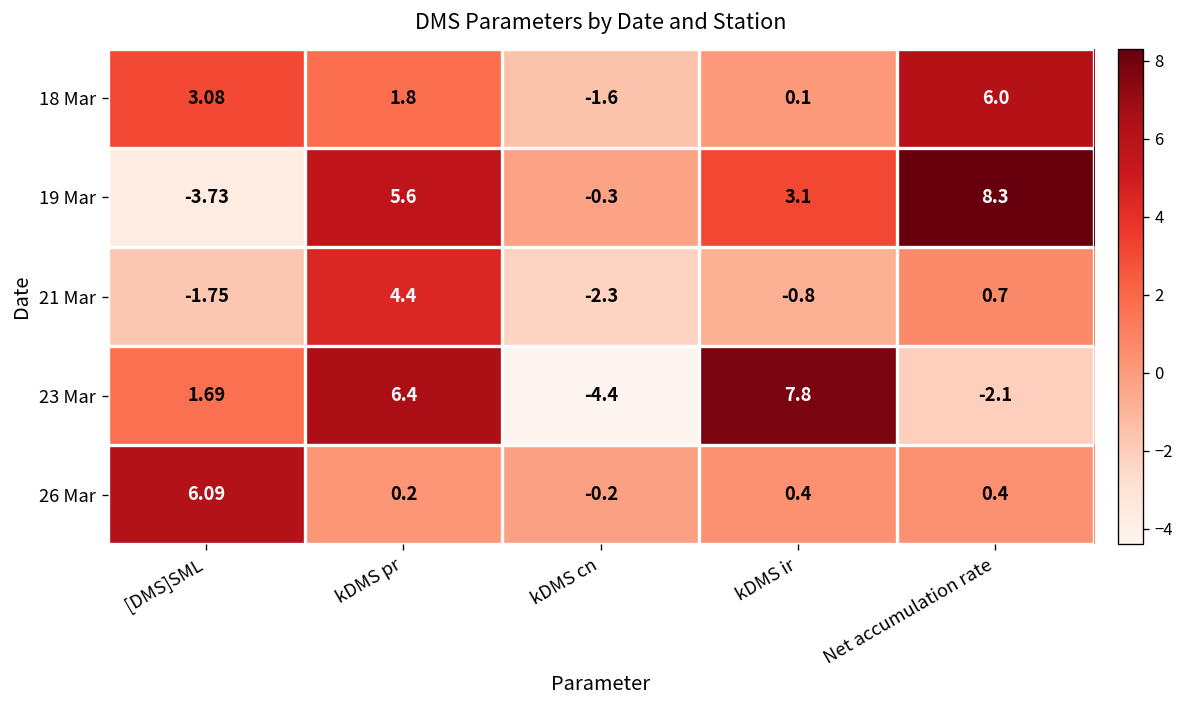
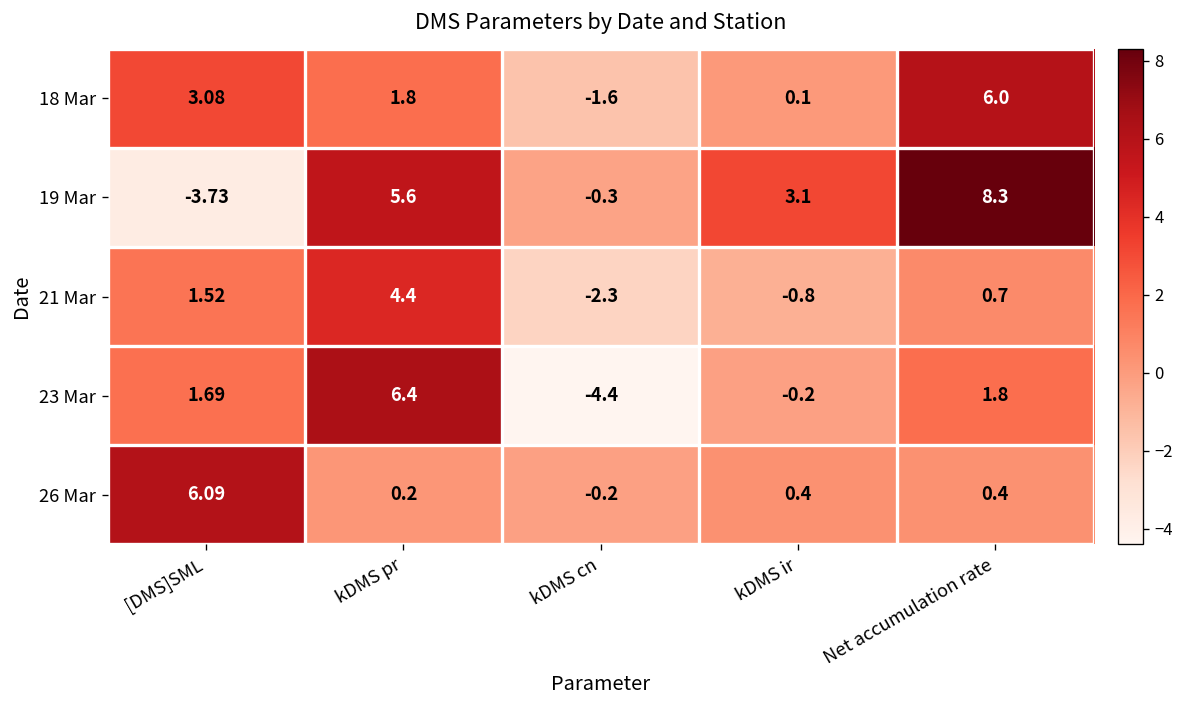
21 Mar, [DMS]SML: -1.75 -> 1.52
23 Mar, kDMS ir: 7.8 -> -0.2
23 Mar, Net accumulation rate: -2.1 -> 1.8
